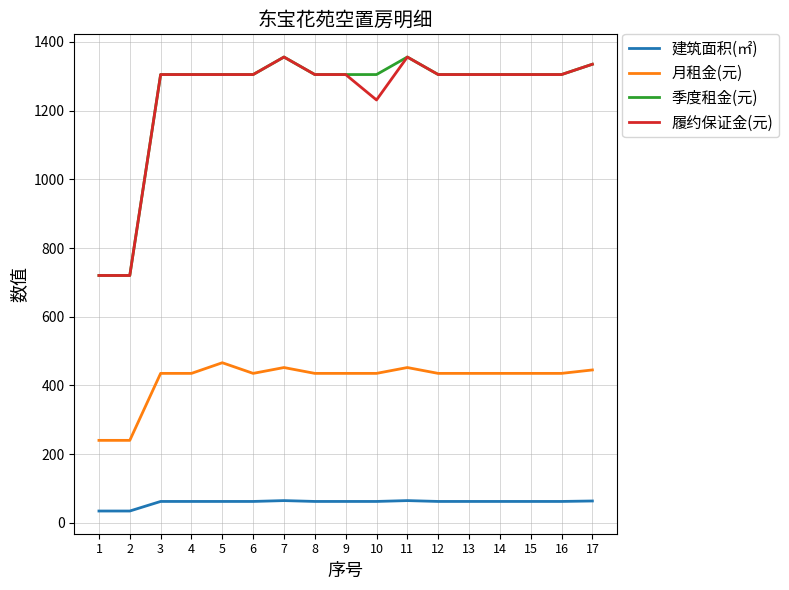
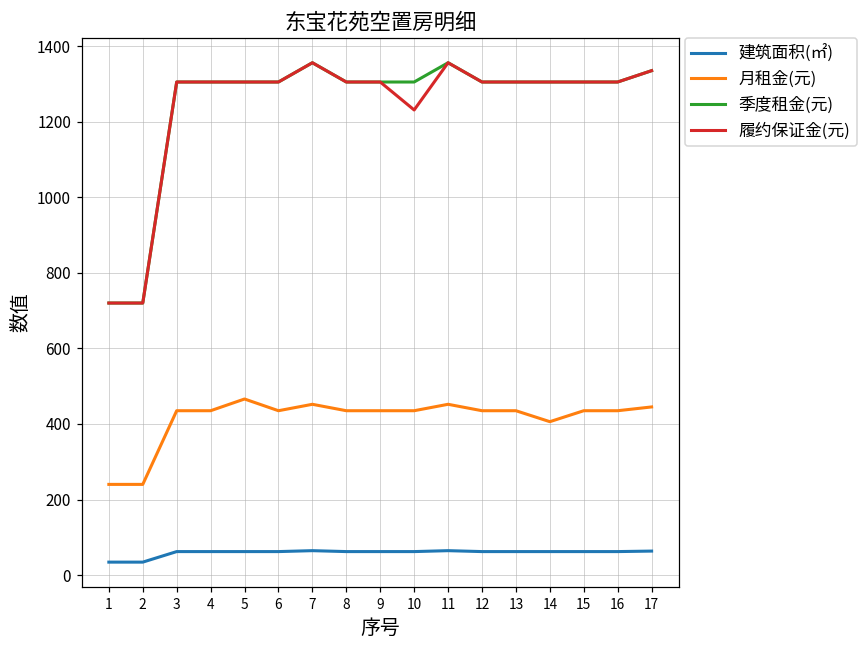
月租金(元), 14: 440 -> 410
